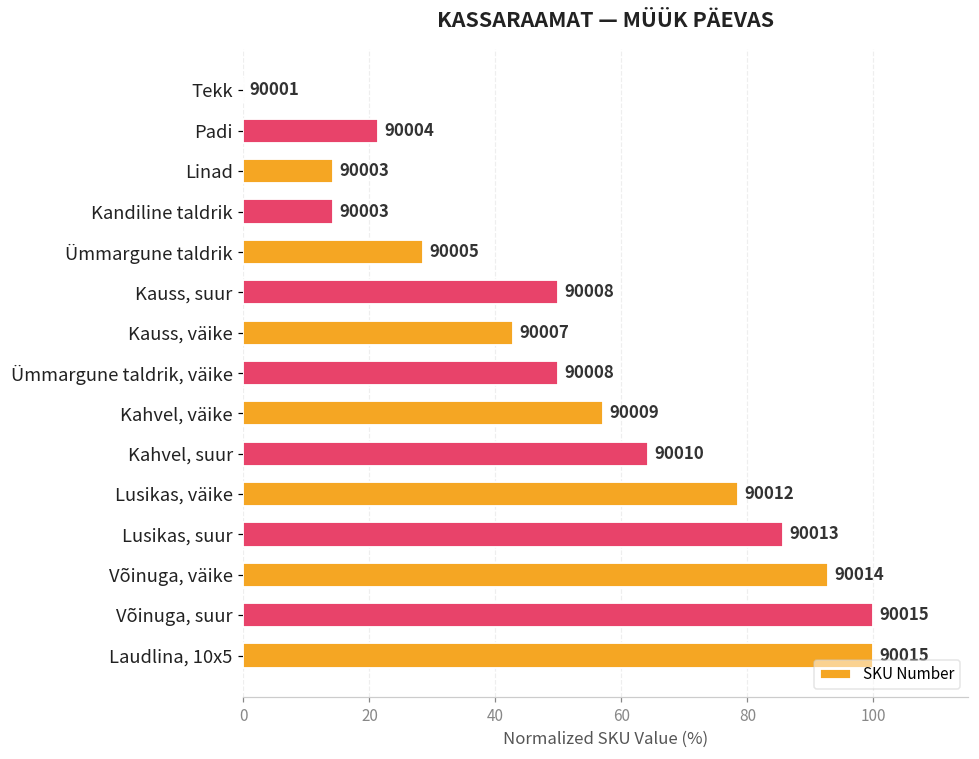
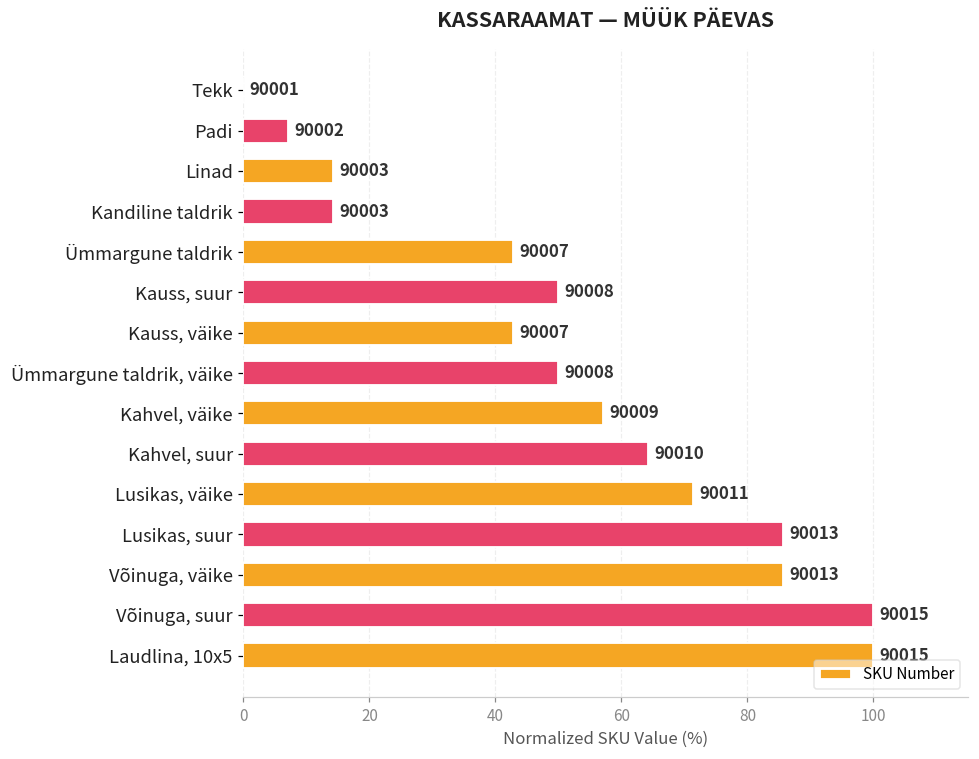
Padi: 90004 -> 90002
Ümmargune taldrik: 90005 -> 90007
Lusikas, väike: 90012 -> 90011
Võinuga, väike: 90014 -> 90013
